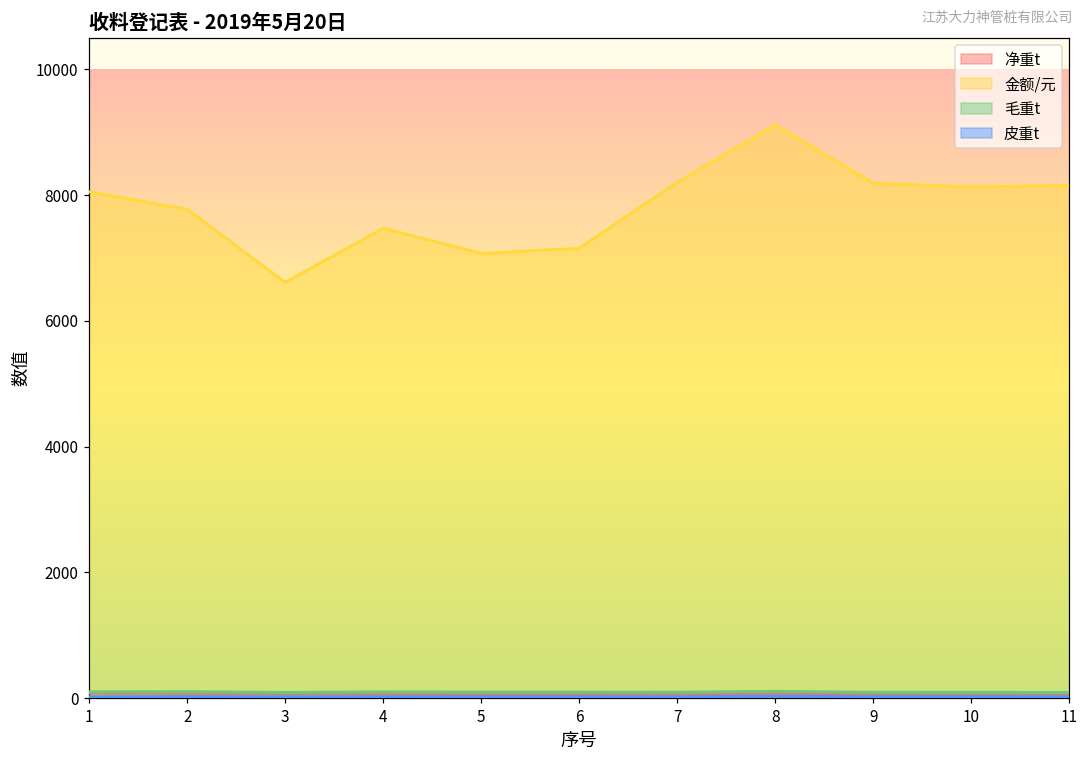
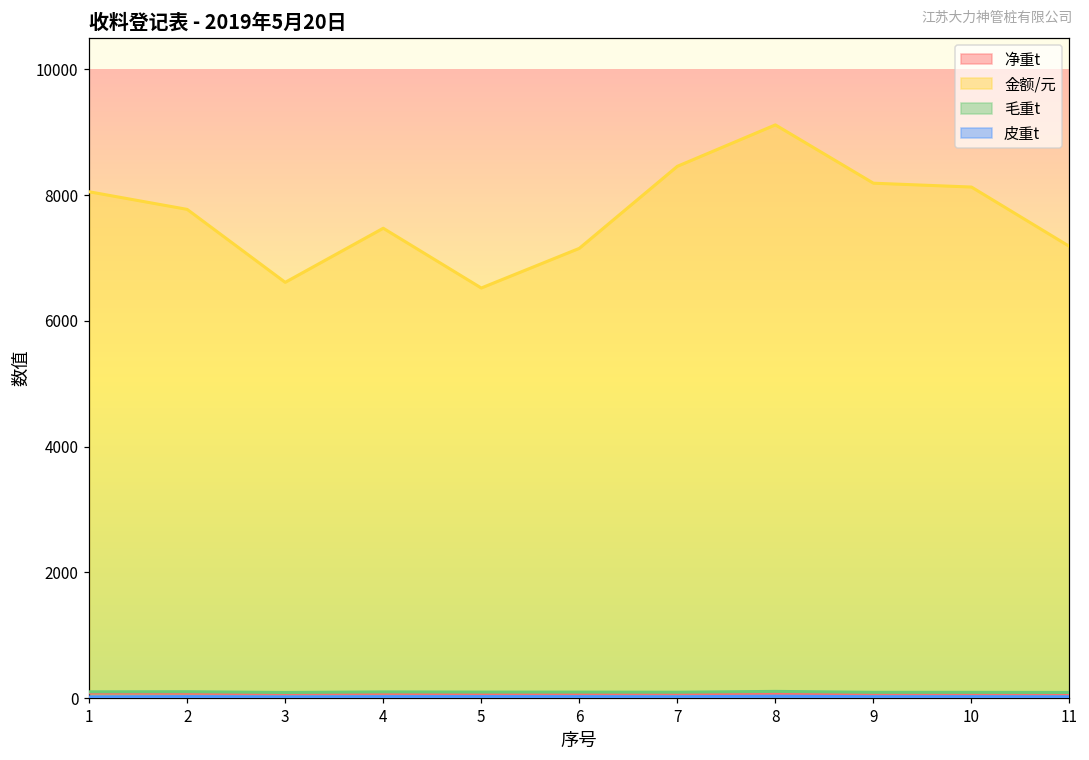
金额/元, 5: 7100 -> 6500
金额/元, 7: 8200 -> 8500
金额/元, 11: 8100 -> 7200
